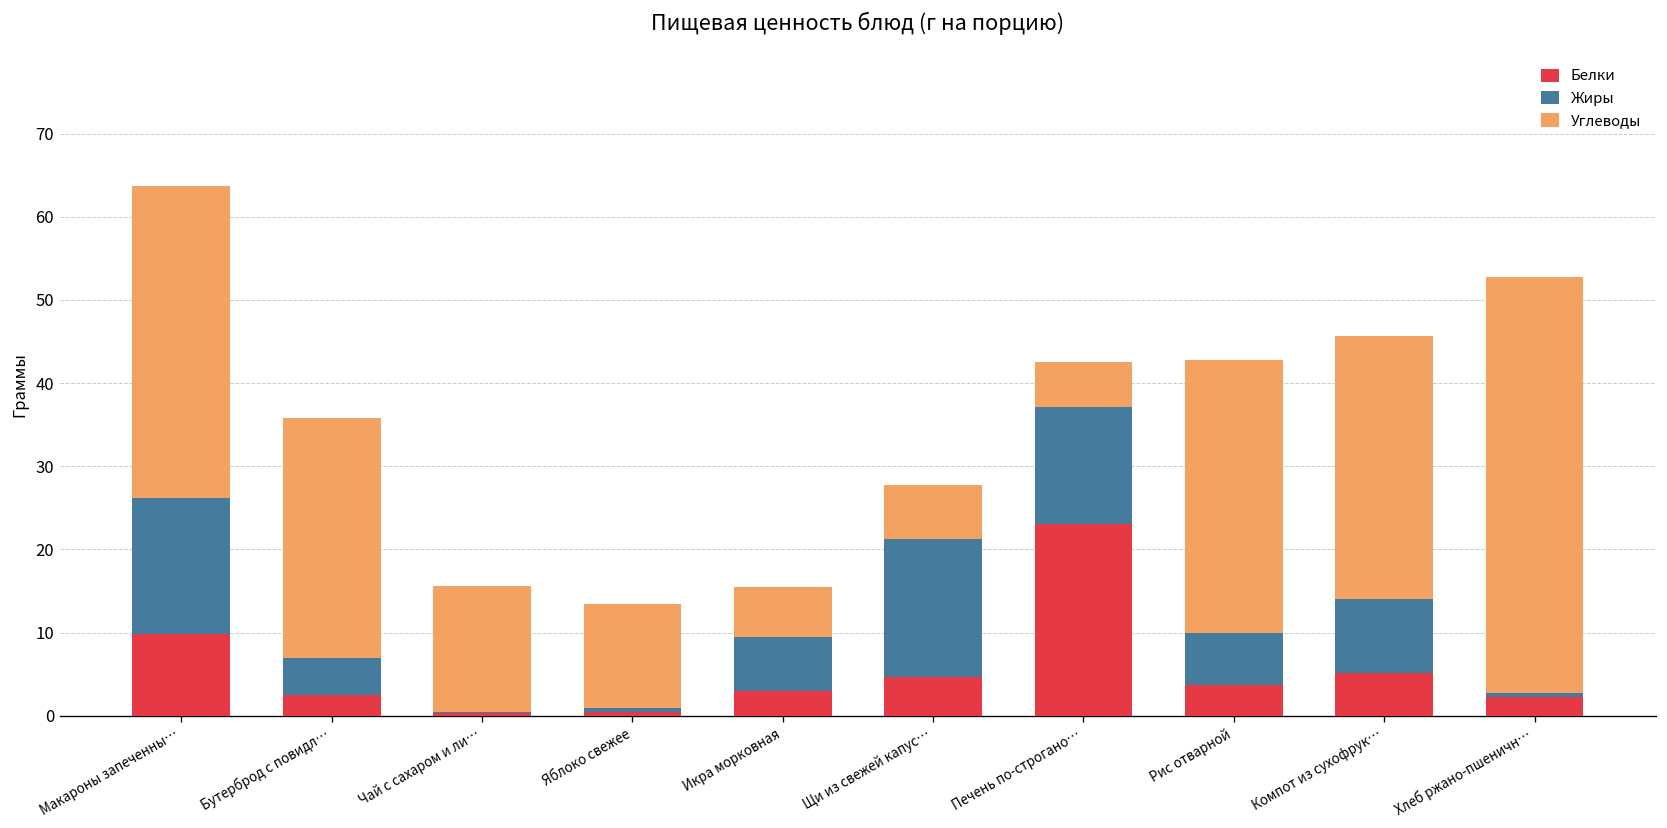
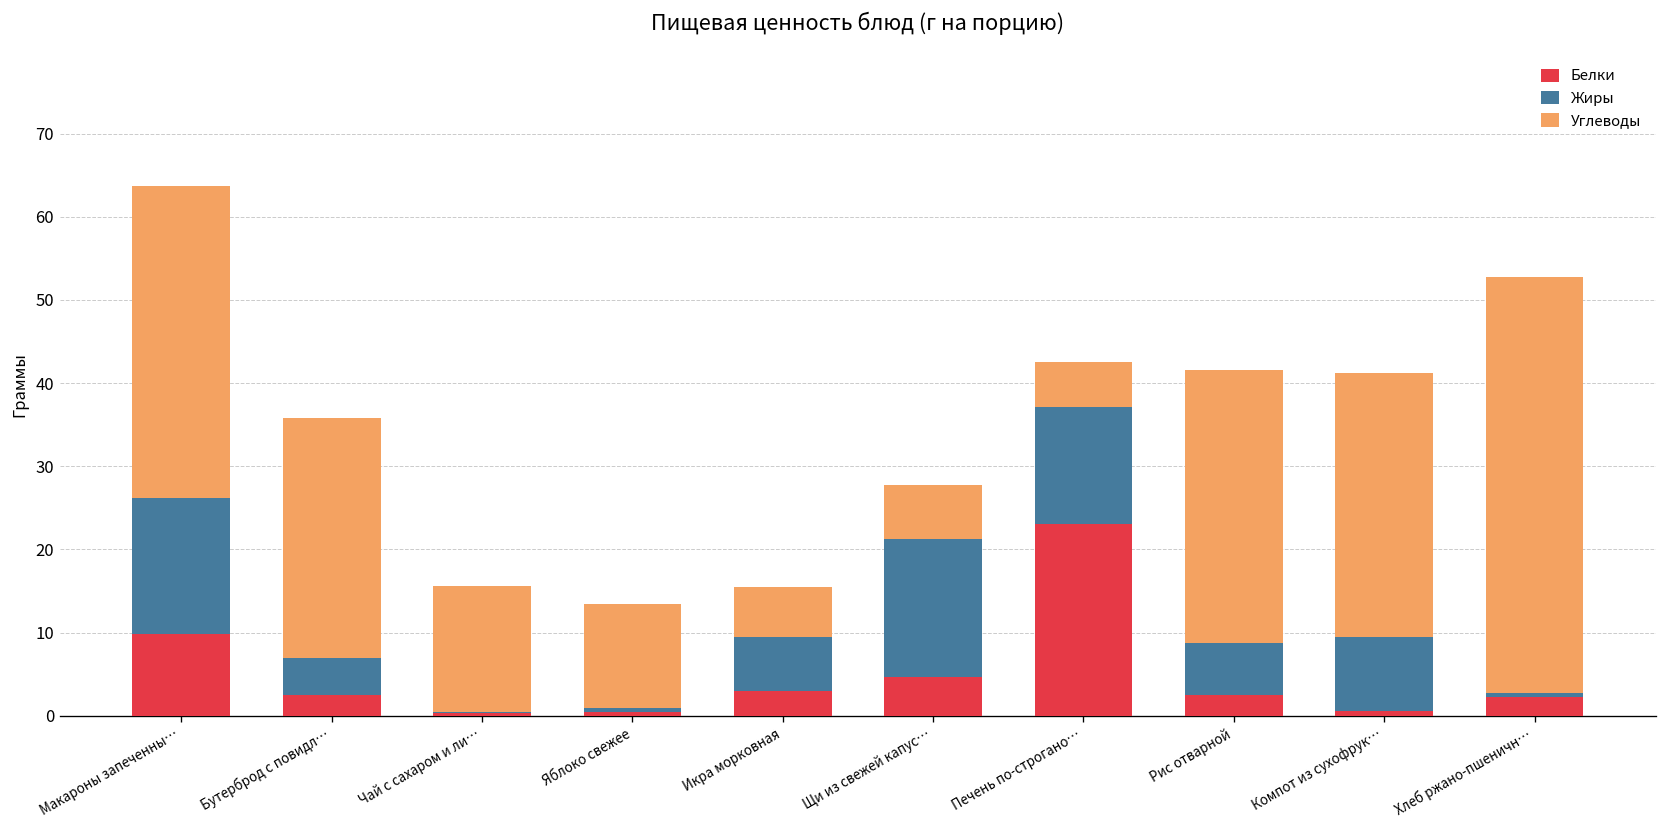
Белки, Рис отварной: 4 -> 3
Белки, Компот из сухофрук…: 5 -> 1
